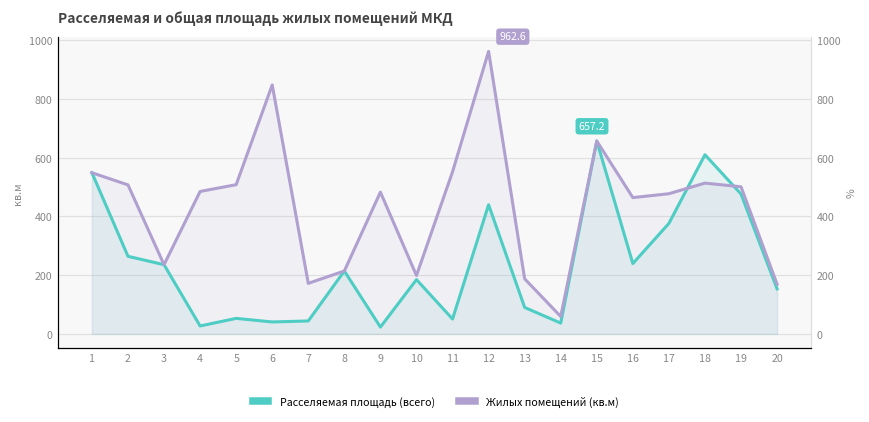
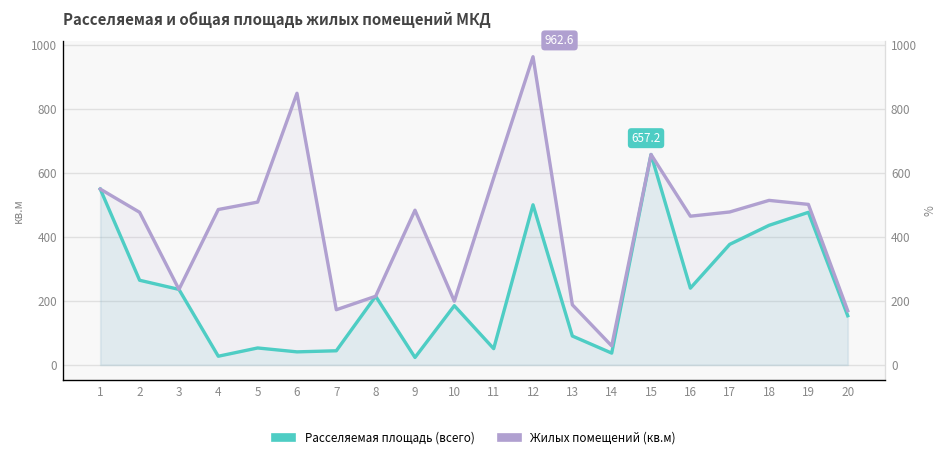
Жилых помещений (кв.м), 2: 510 -> 480
Жилых помещений (кв.м), 11: 550 -> 580
Расселяемая площадь (всего), 12: 440 -> 500
Расселяемая площадь (всего), 18: 610 -> 440
